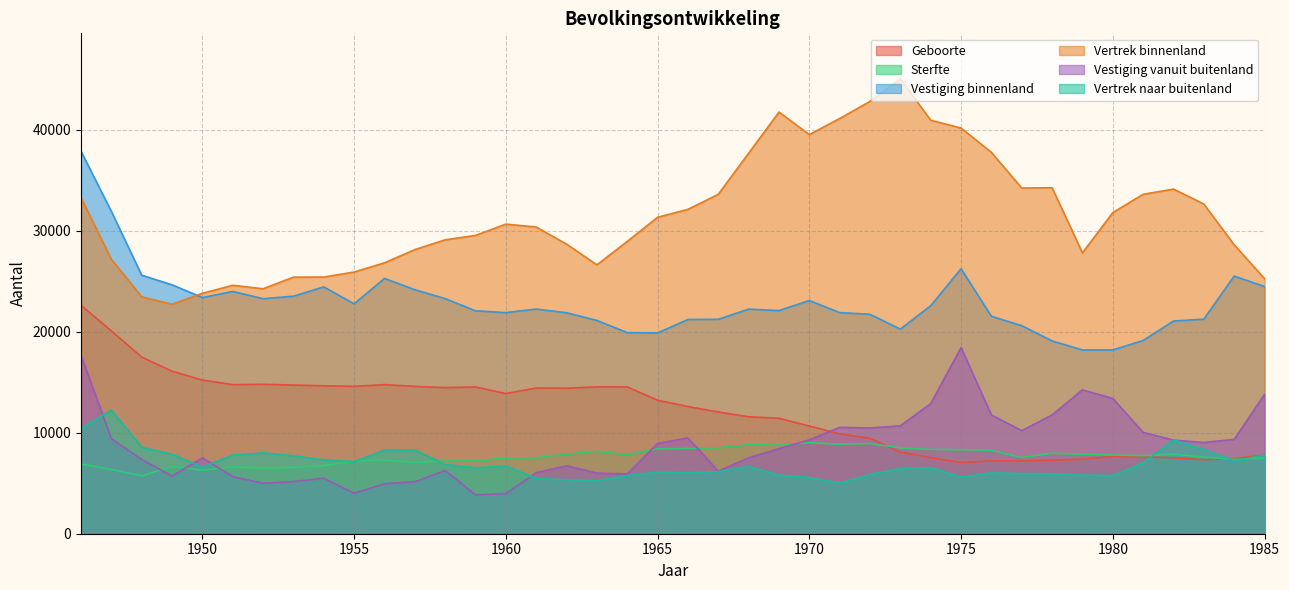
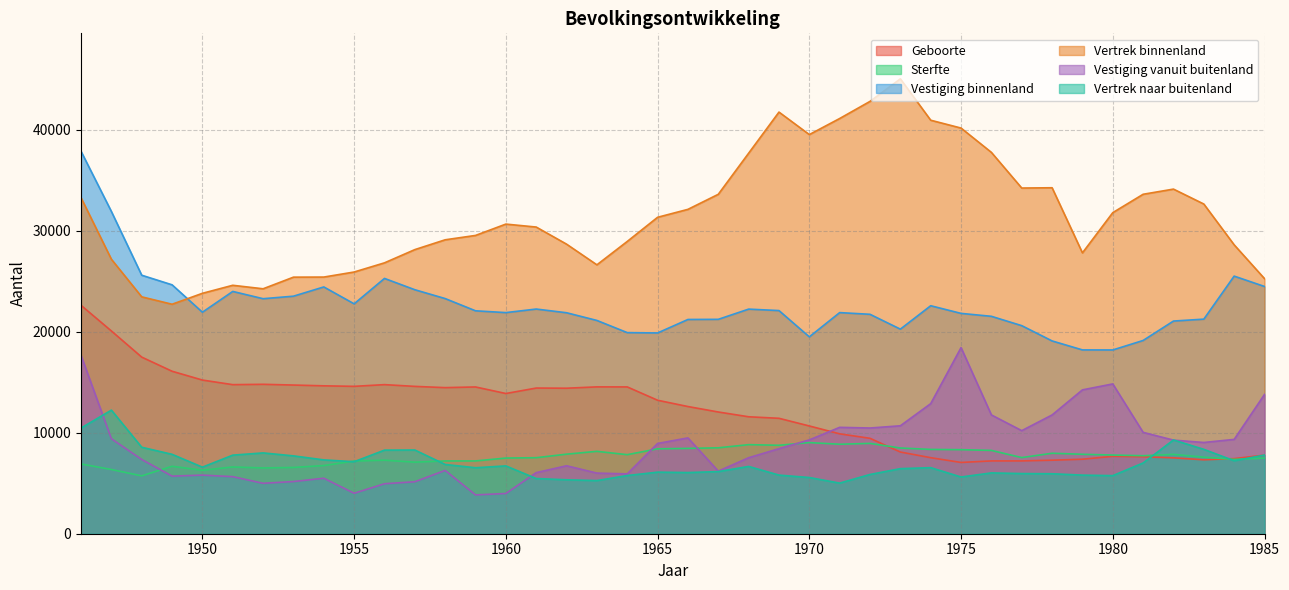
Vestiging binnenland, 1950: 23400 -> 21900
Vestiging vanuit buitenland, 1950: 7500 -> 5800
Vestiging binnenland, 1970: 23100 -> 19500
Vestiging binnenland, 1975: 26200 -> 21800
Vestiging vanuit buitenland, 1980: 13400 -> 14800
